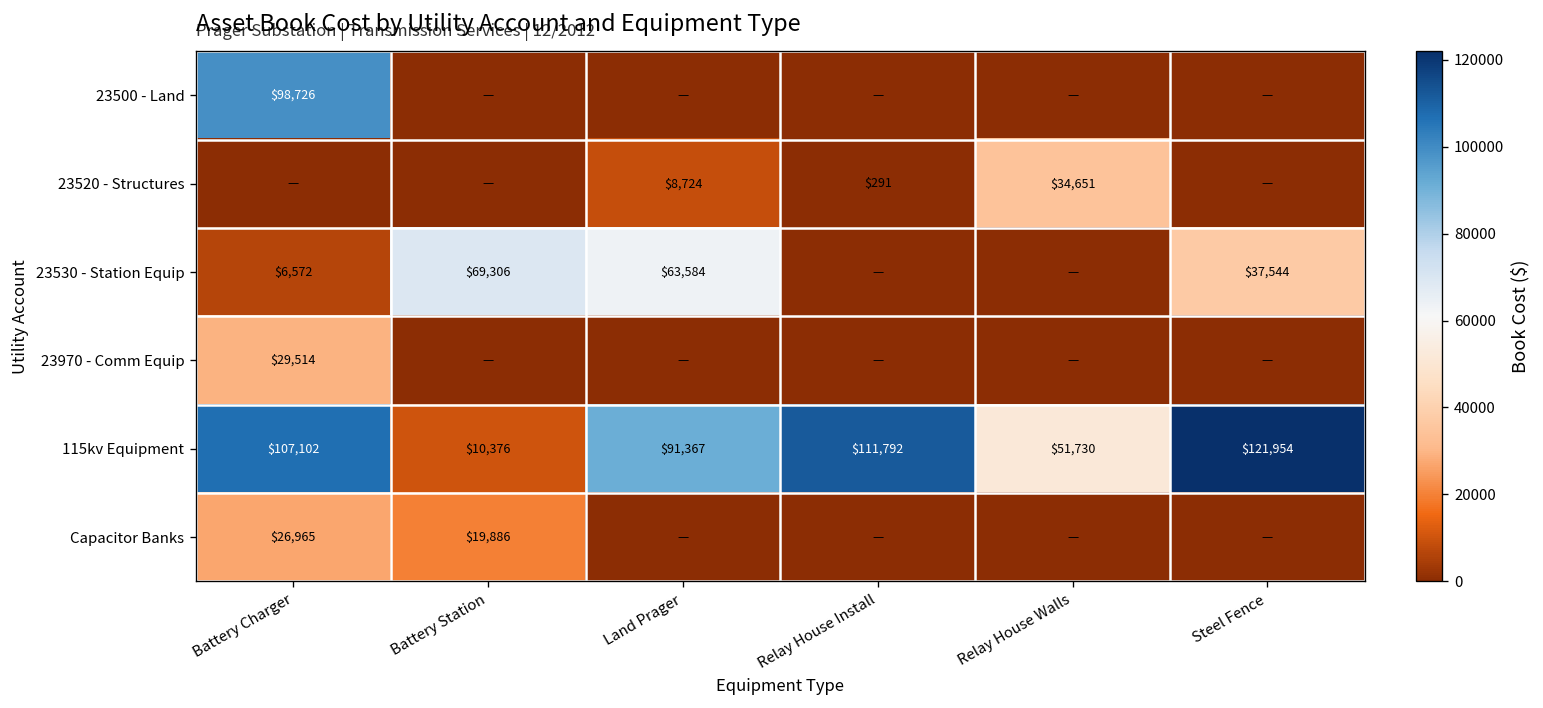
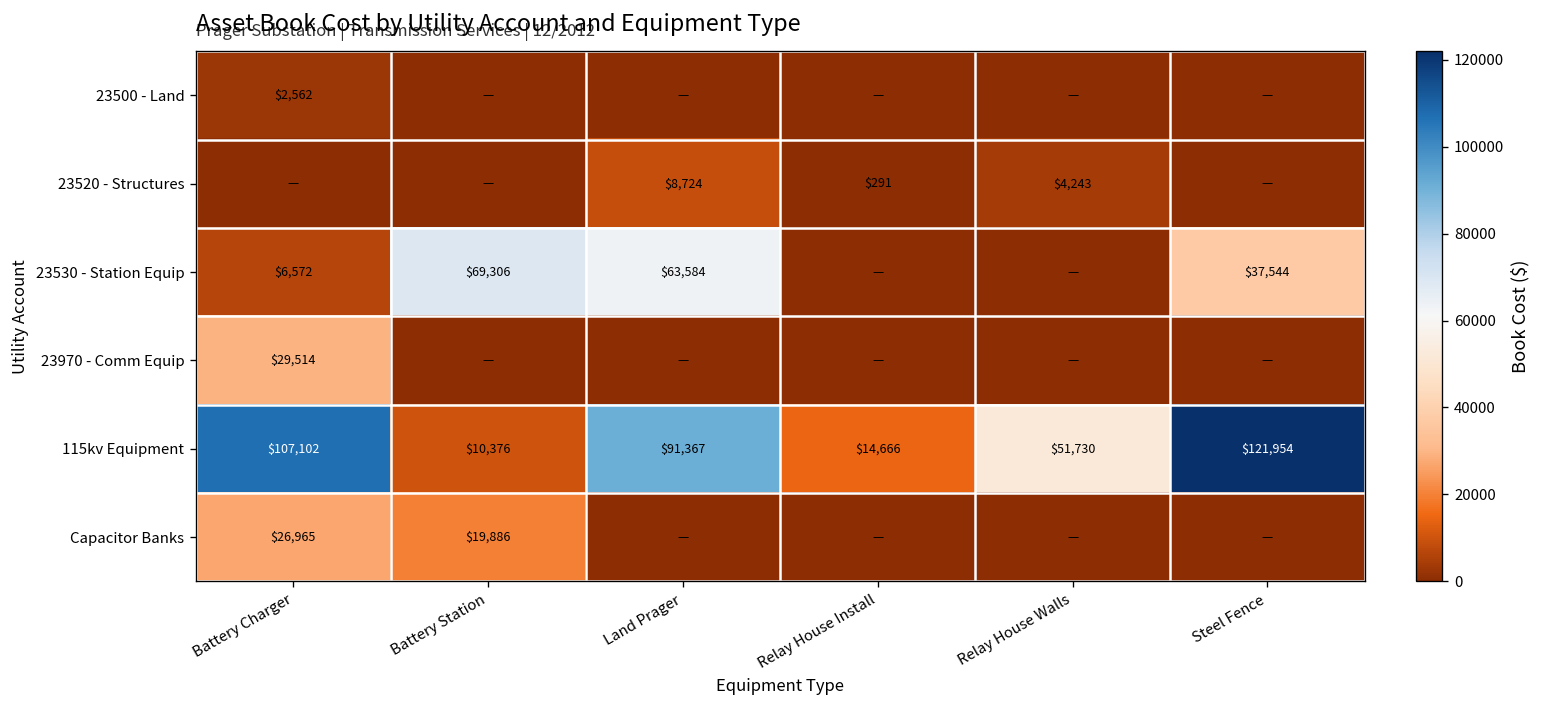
23500 - Land, Battery Charger: $98,726 -> $2,562
23520 - Structures, Relay House Walls: $34,651 -> $4,243
115kv Equipment, Relay House Install: $111,792 -> $14,666
